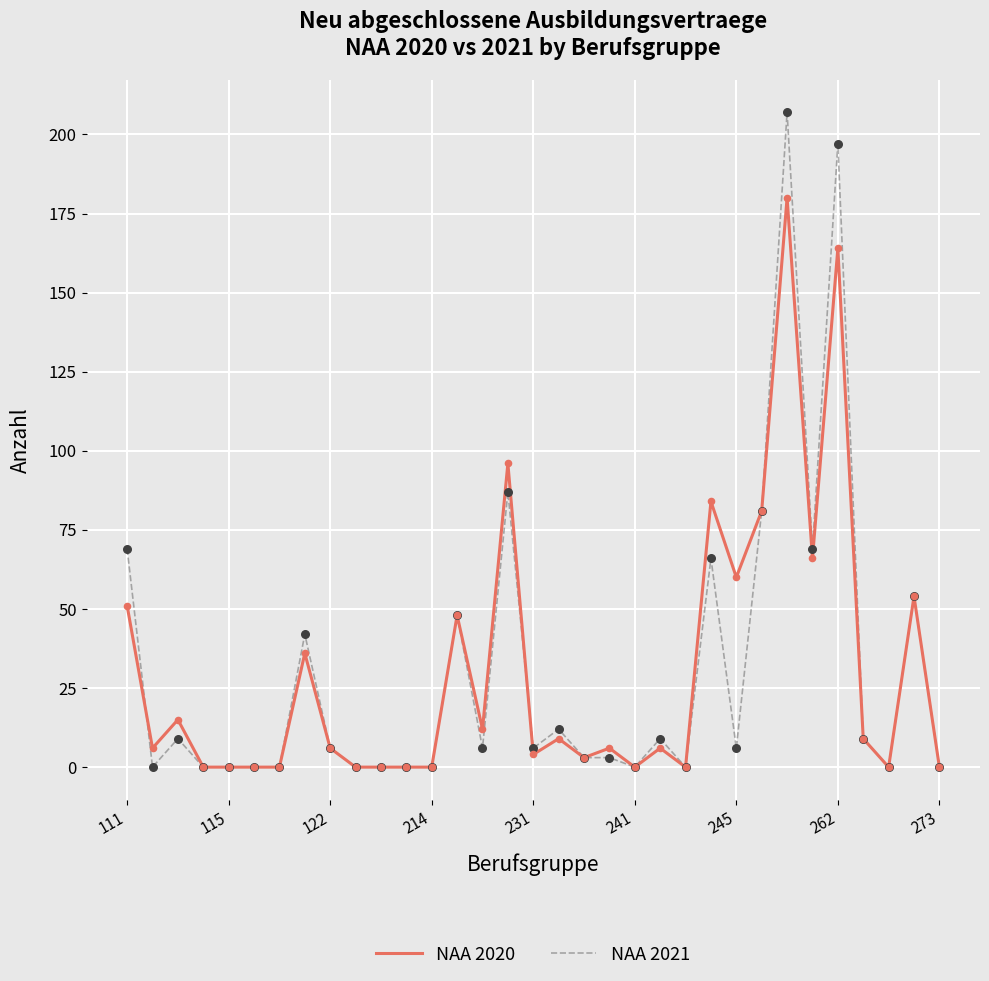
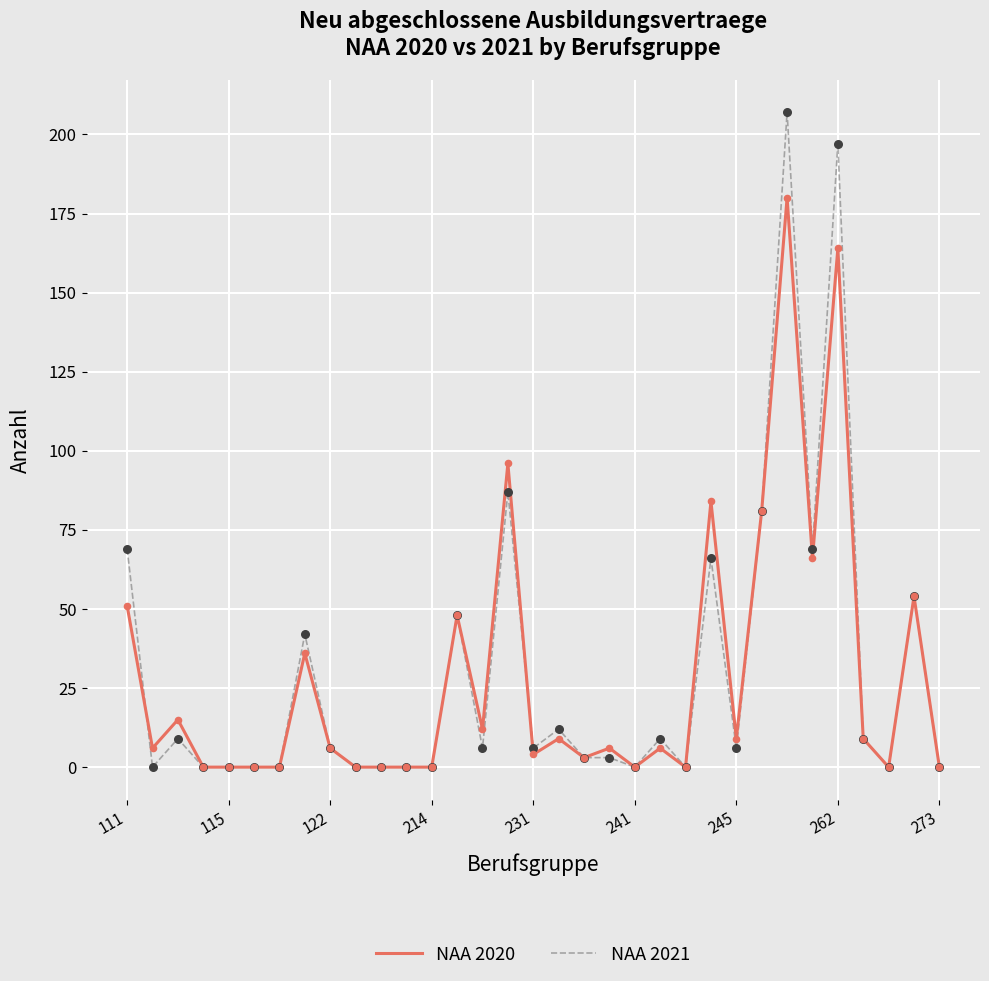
NAA 2020, 245: 60 -> 9
